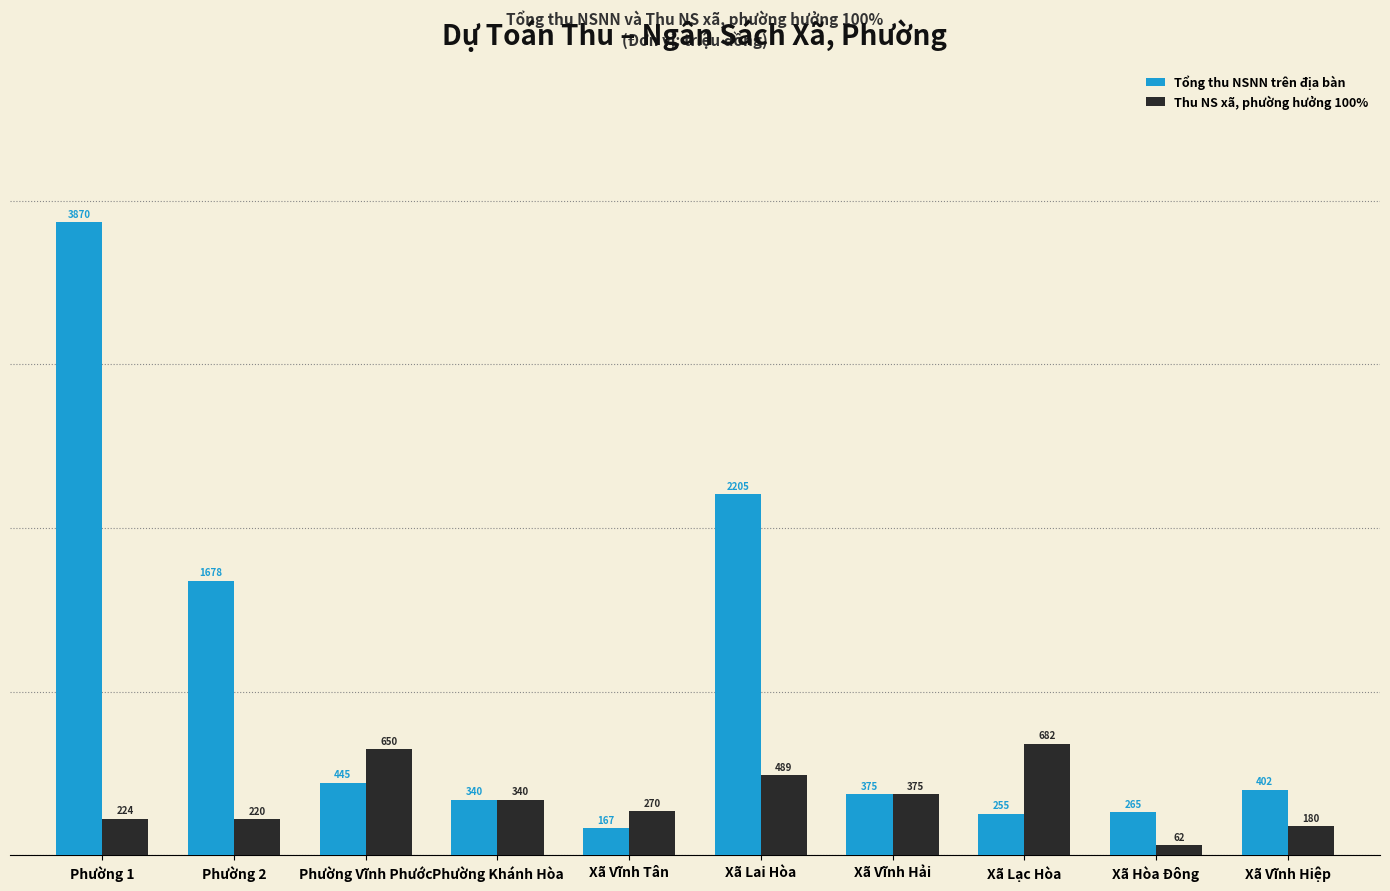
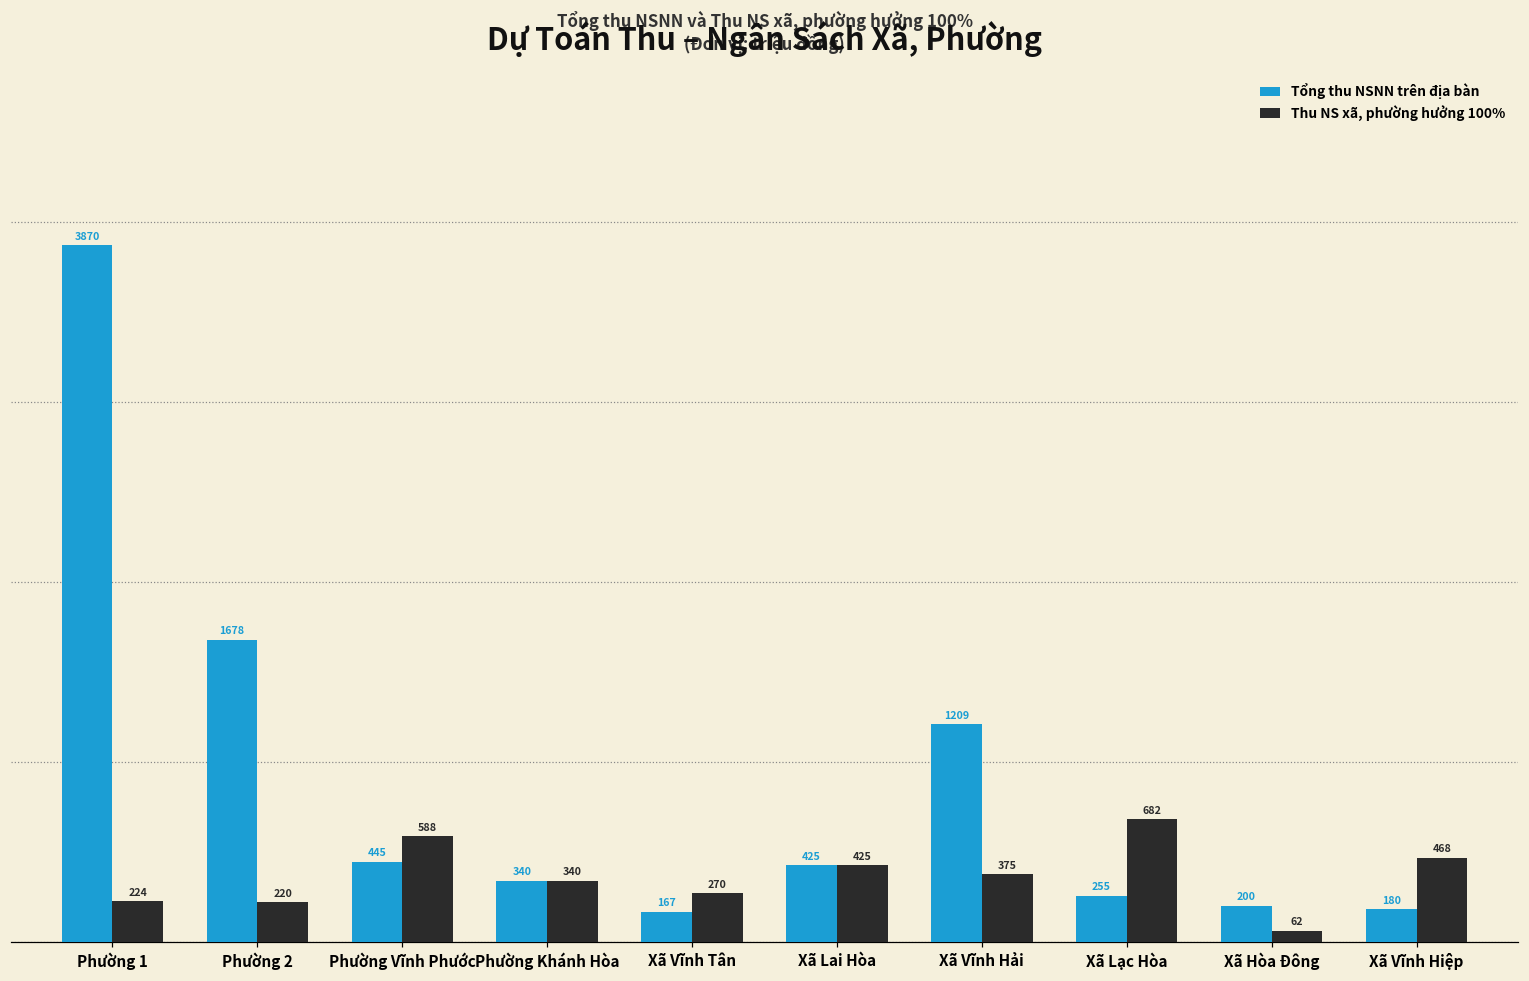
Thu NS xã, phường hưởng 100%, Phường Vĩnh Phước: 650 -> 588
Tổng thu NSNN trên địa bàn, Xã Lai Hòa: 2205 -> 425
Thu NS xã, phường hưởng 100%, Xã Lai Hòa: 489 -> 425
Tổng thu NSNN trên địa bàn, Xã Vĩnh Hải: 375 -> 1209
Tổng thu NSNN trên địa bàn, Xã Hòa Đông: 265 -> 200
Tổng thu NSNN trên địa bàn, Xã Vĩnh Hiệp: 402 -> 180
Thu NS xã, phường hưởng 100%, Xã Vĩnh Hiệp: 180 -> 468
